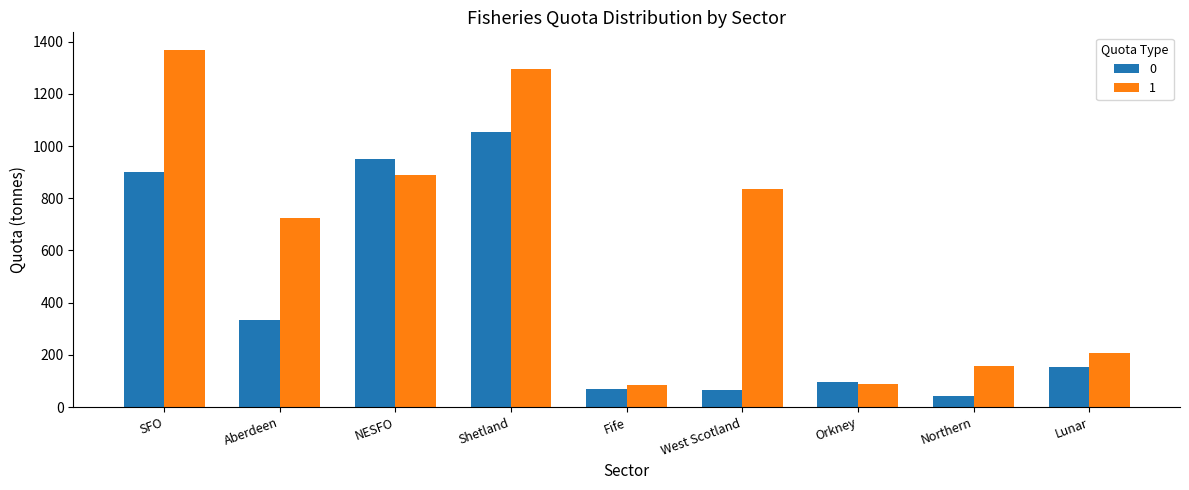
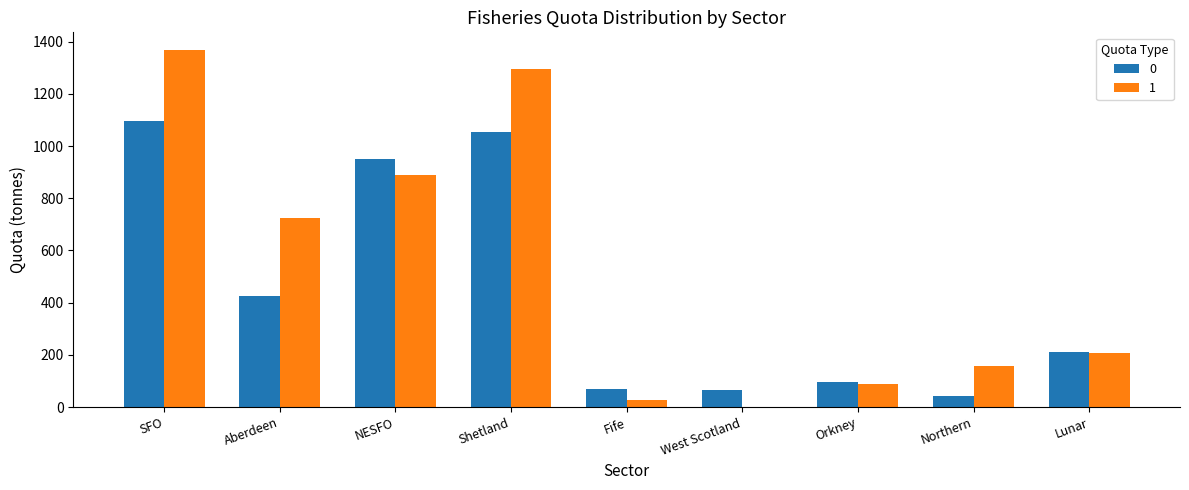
0, SFO: 900 -> 1100
0, Aberdeen: 330 -> 430
1, Fife: 80 -> 30
1, West Scotland: 840 -> 0
0, Lunar: 150 -> 210
